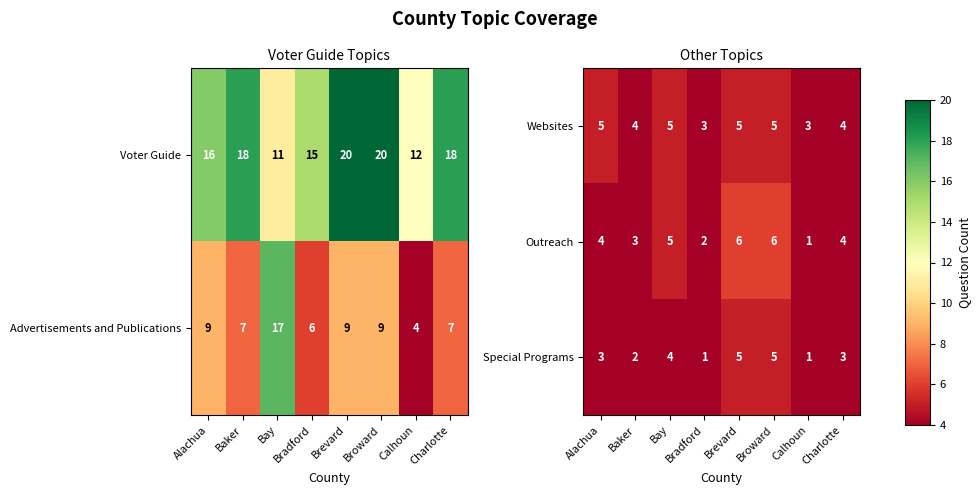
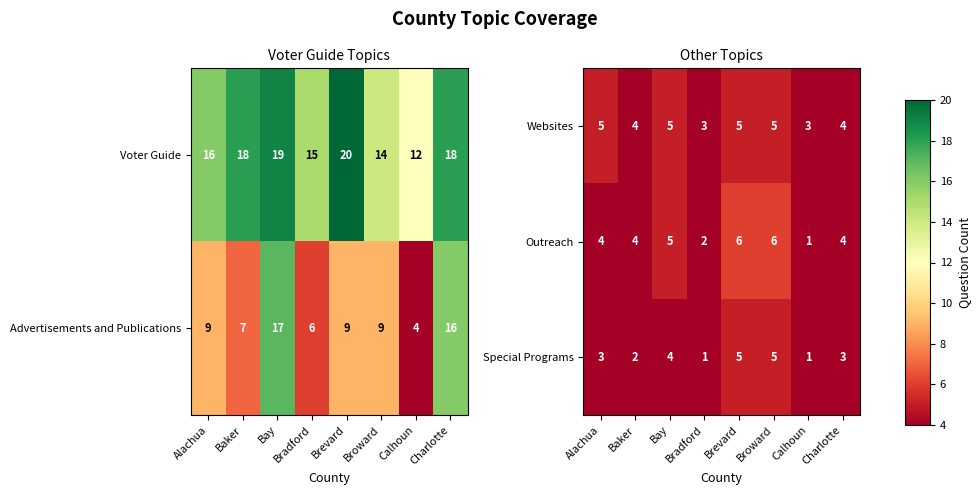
Voter Guide Topics, Voter Guide, Bay: 11 -> 19
Voter Guide Topics, Voter Guide, Broward: 20 -> 14
Voter Guide Topics, Advertisements and Publications, Charlotte: 7 -> 16
Other Topics, Outreach, Baker: 3 -> 4
